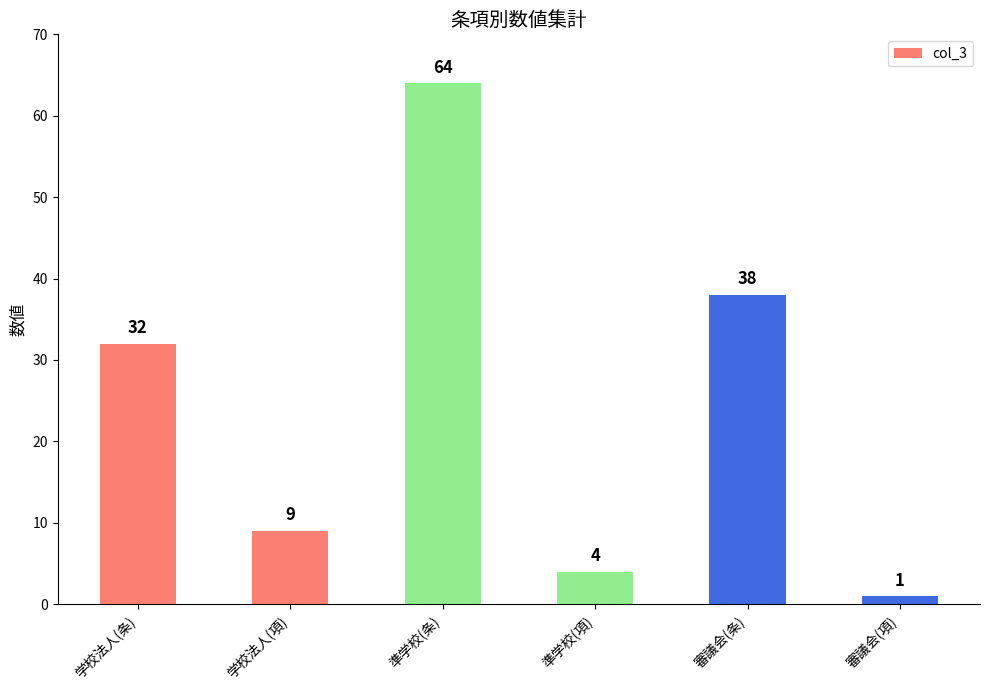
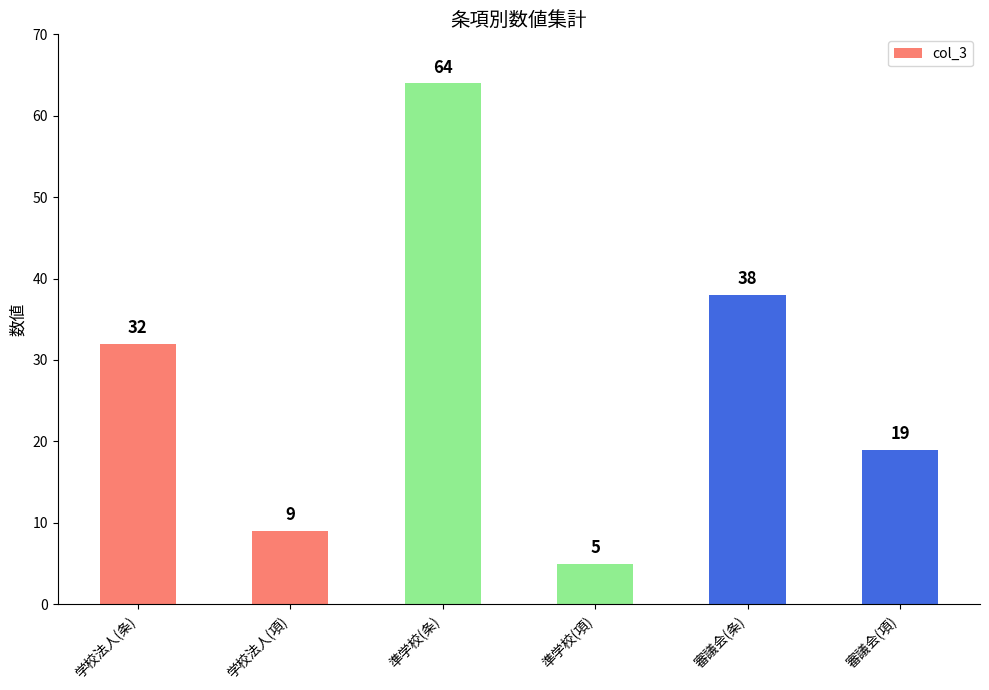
準学校(項): 4 -> 5
審議会(項): 1 -> 19
